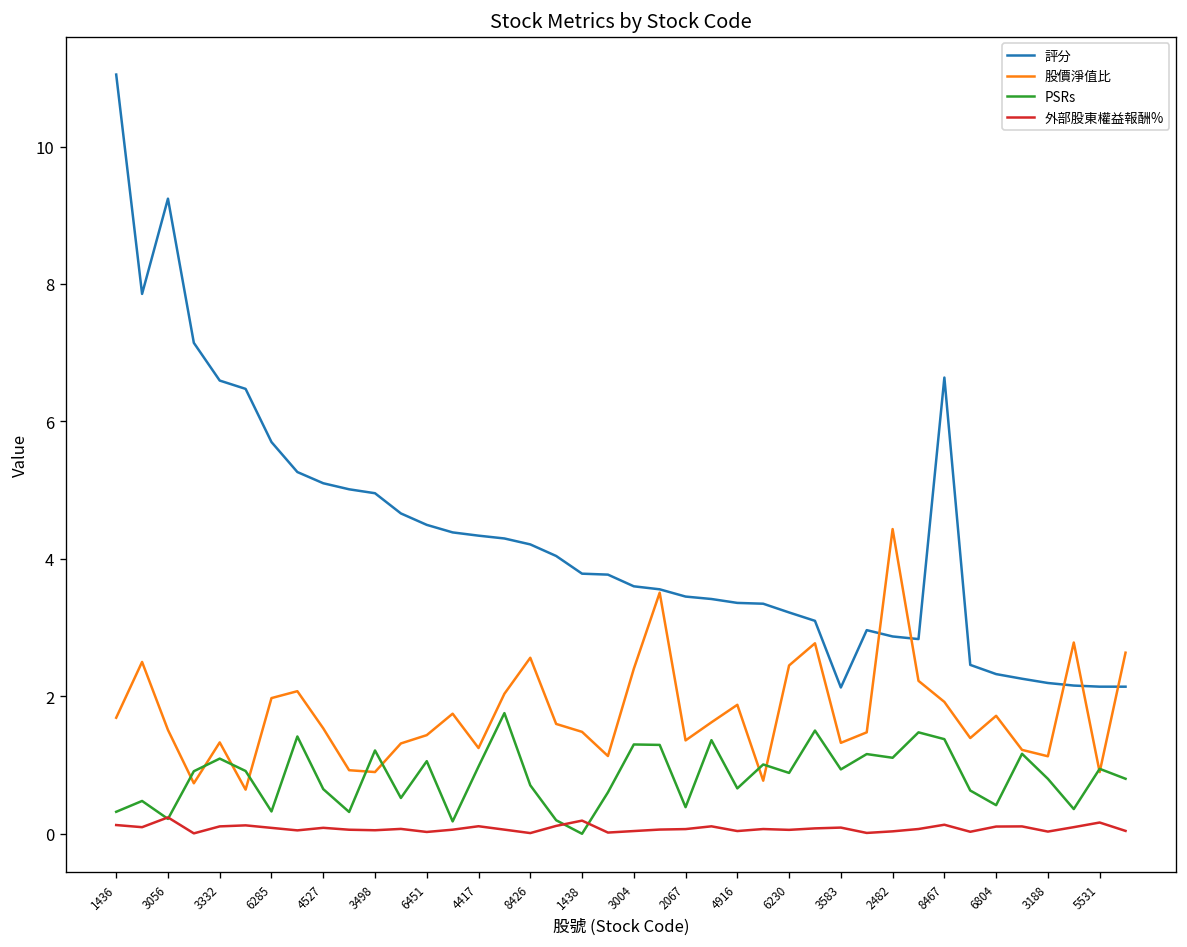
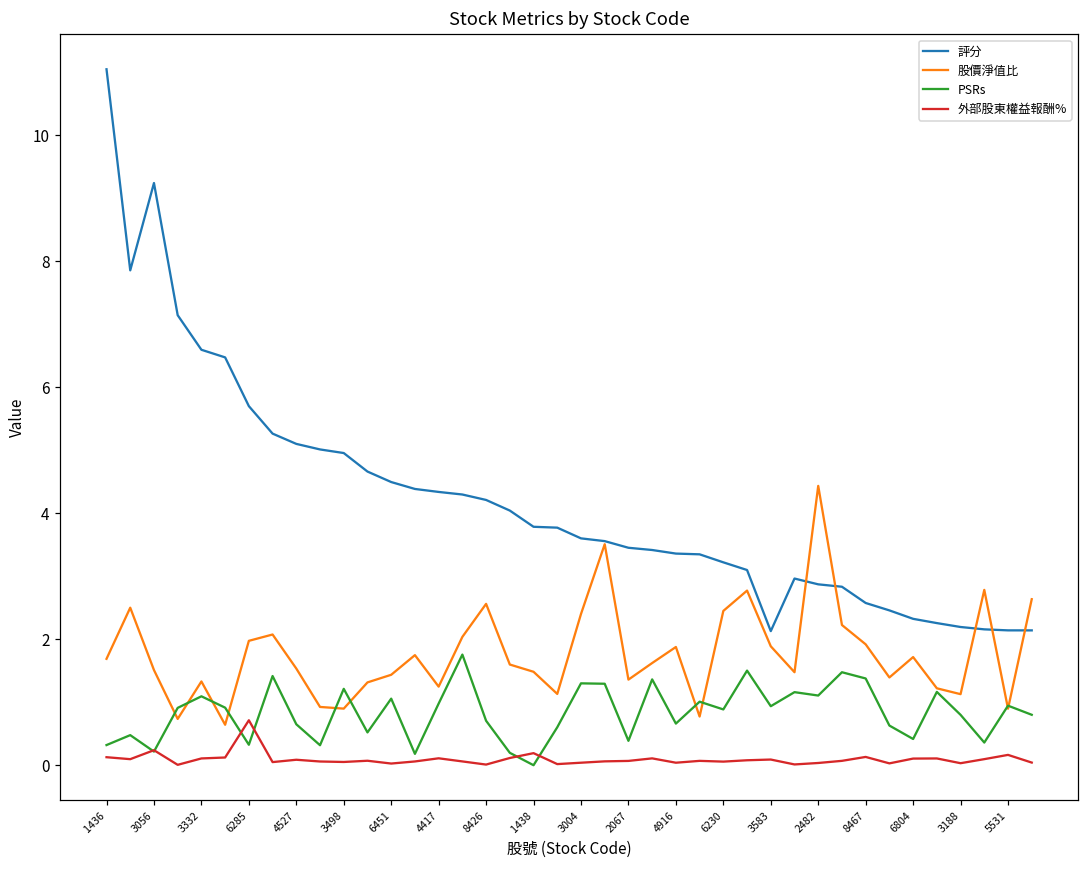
外部股東權益報酬%, 6285: 0.1 -> 0.7
股價淨值比, 3583: 1.3 -> 1.9
評分, 8467: 6.6 -> 2.6
